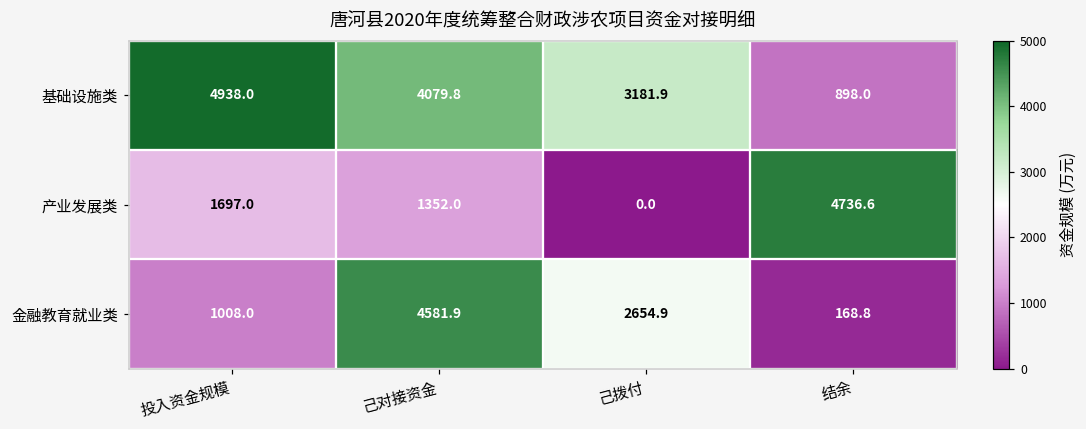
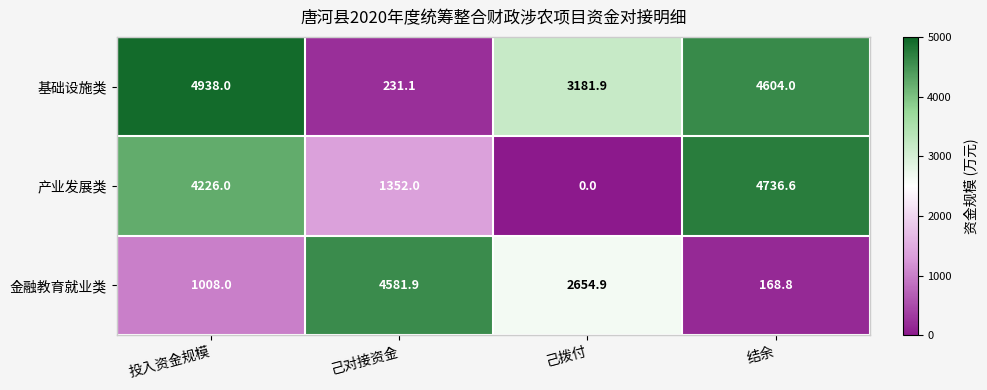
基础设施类, 己对接资金: 4079.8 -> 231.1
基础设施类, 结余: 898.0 -> 4604.0
产业发展类, 投入资金规模: 1697.0 -> 4226.0
